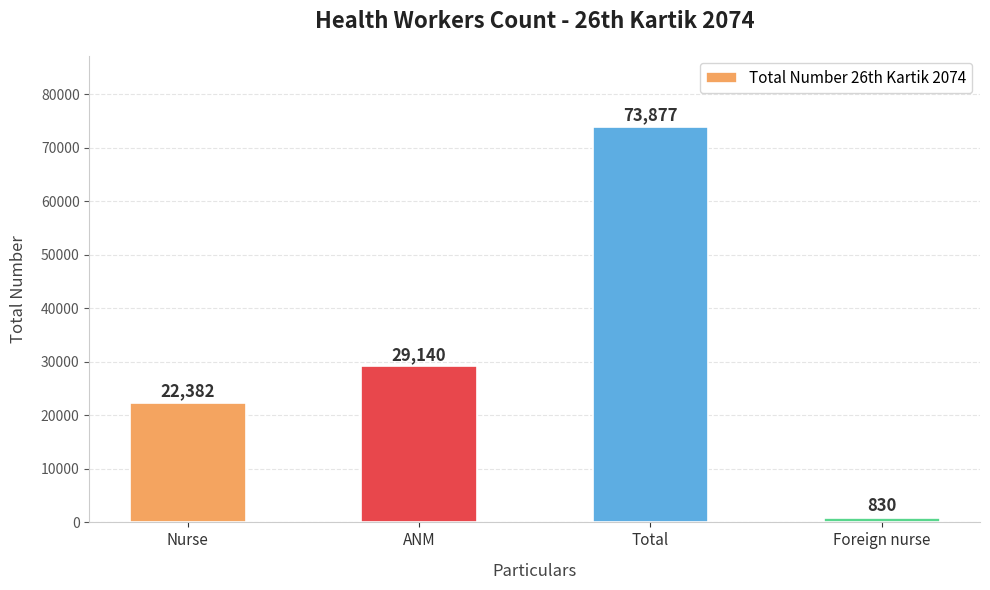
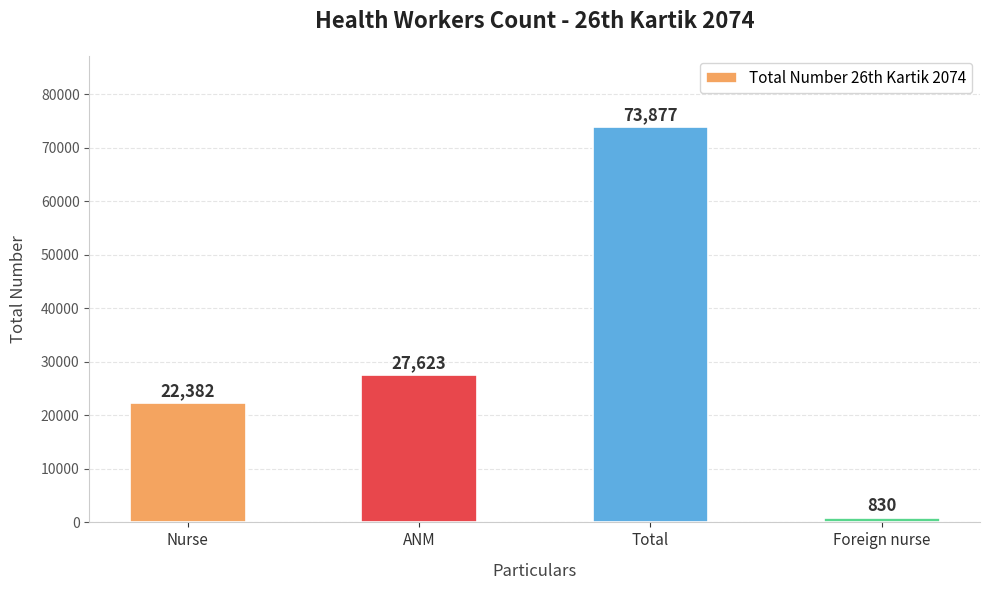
ANM: 29,140 -> 27,623
